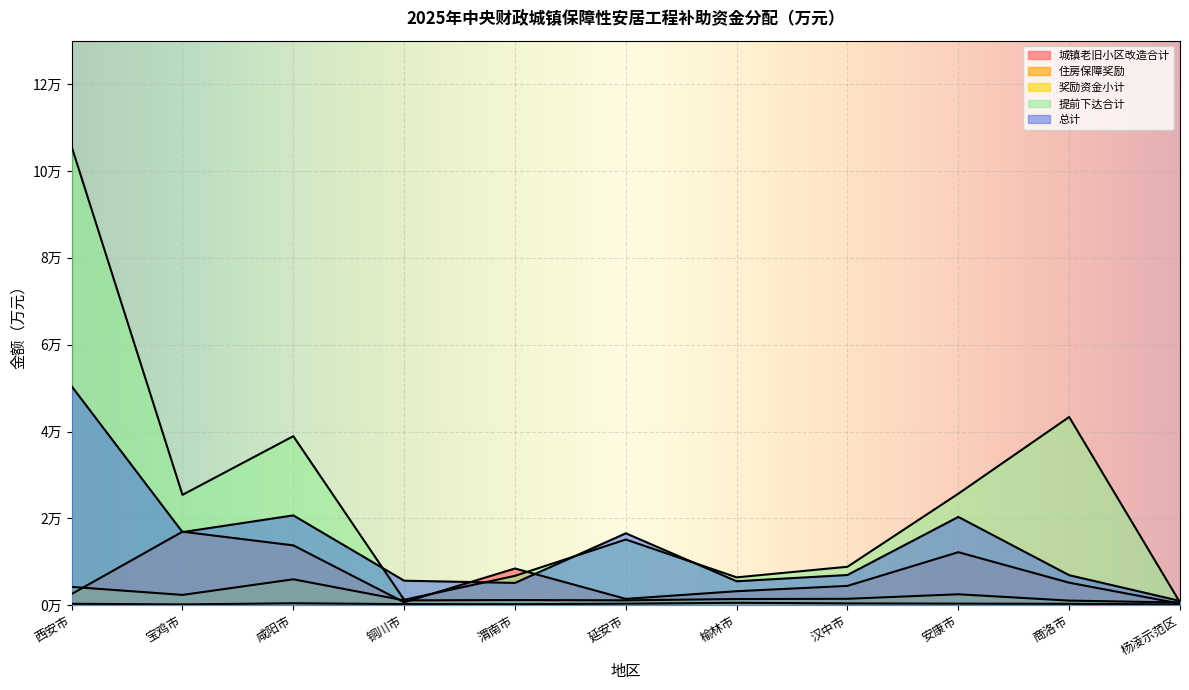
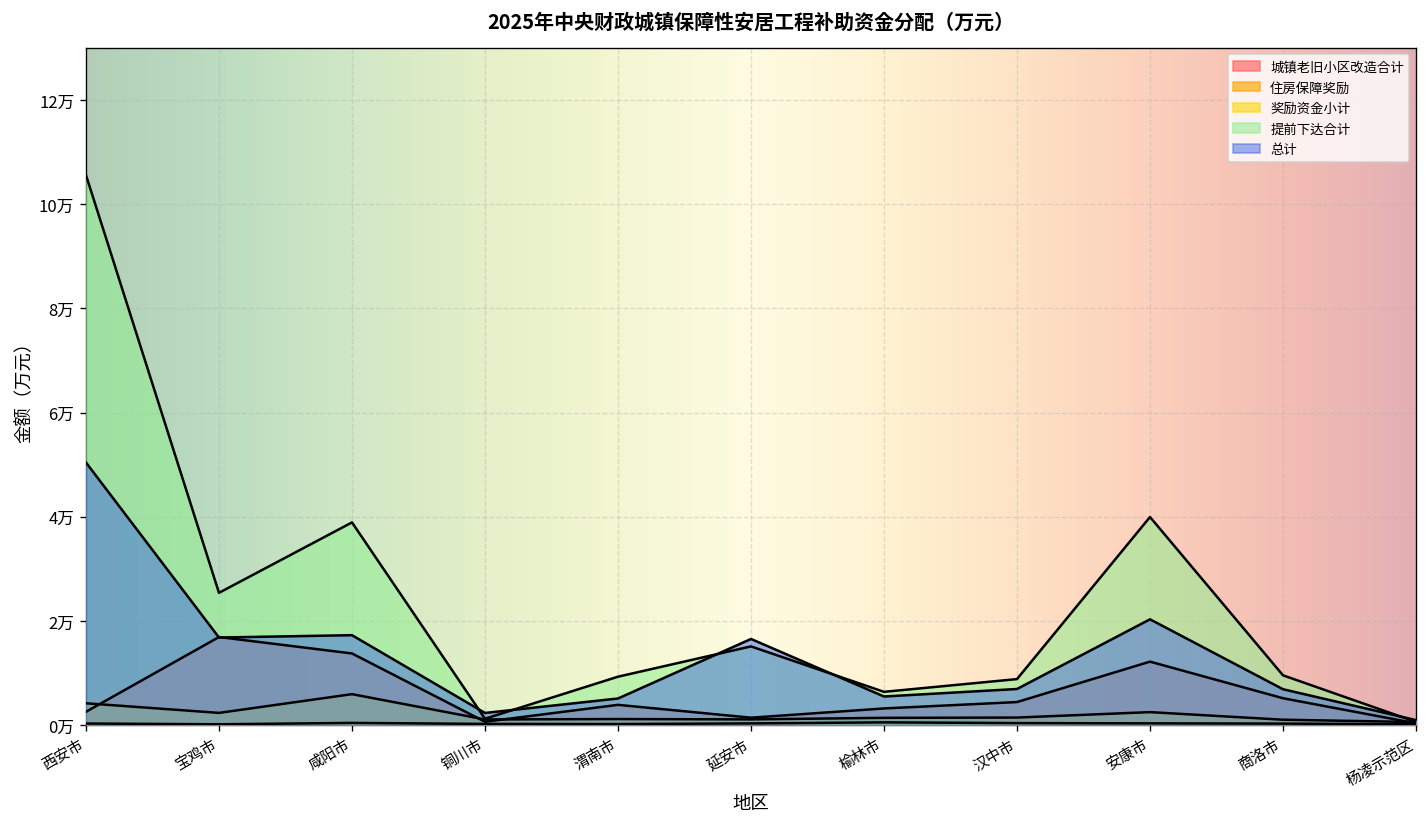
总计, 咸阳市: 2.1万 -> 1.7万
总计, 铜川市: 0.6万 -> 0.2万
城镇老旧小区改造合计, 渭南市: 0.8万 -> 0.4万
提前下达合计, 渭南市: 0.7万 -> 0.9万
提前下达合计, 安康市: 2.6万 -> 4.0万
提前下达合计, 商洛市: 4.3万 -> 1.0万
